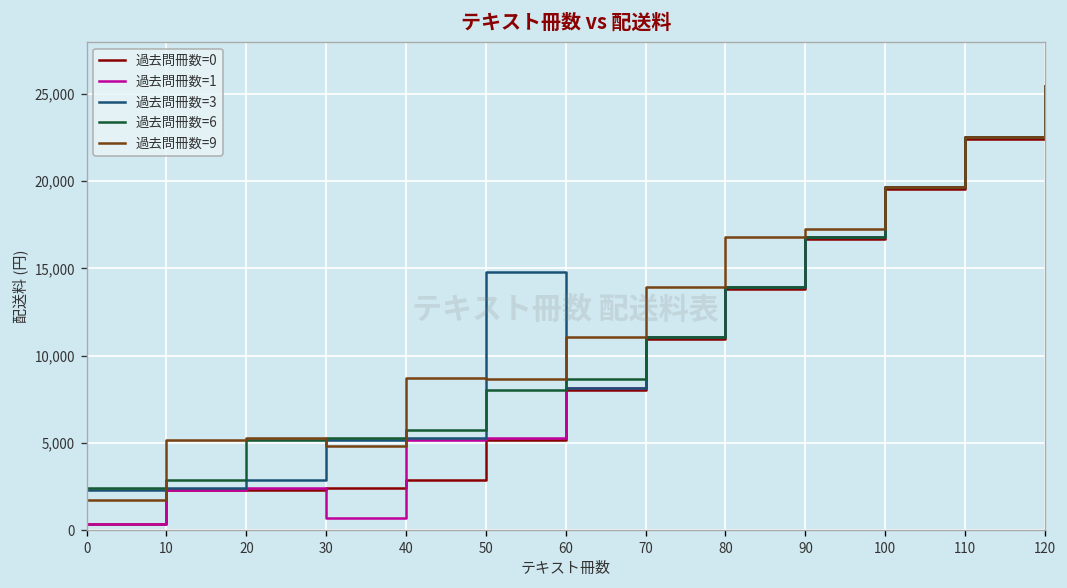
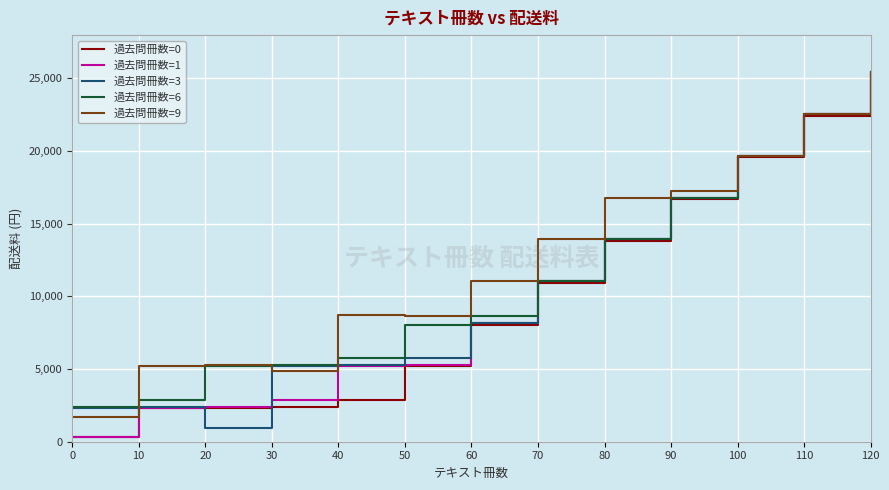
過去問冊数=3, 20: 2,900 -> 1,000
過去問冊数=1, 30: 700 -> 2,900
過去問冊数=3, 50: 14,800 -> 5,800
